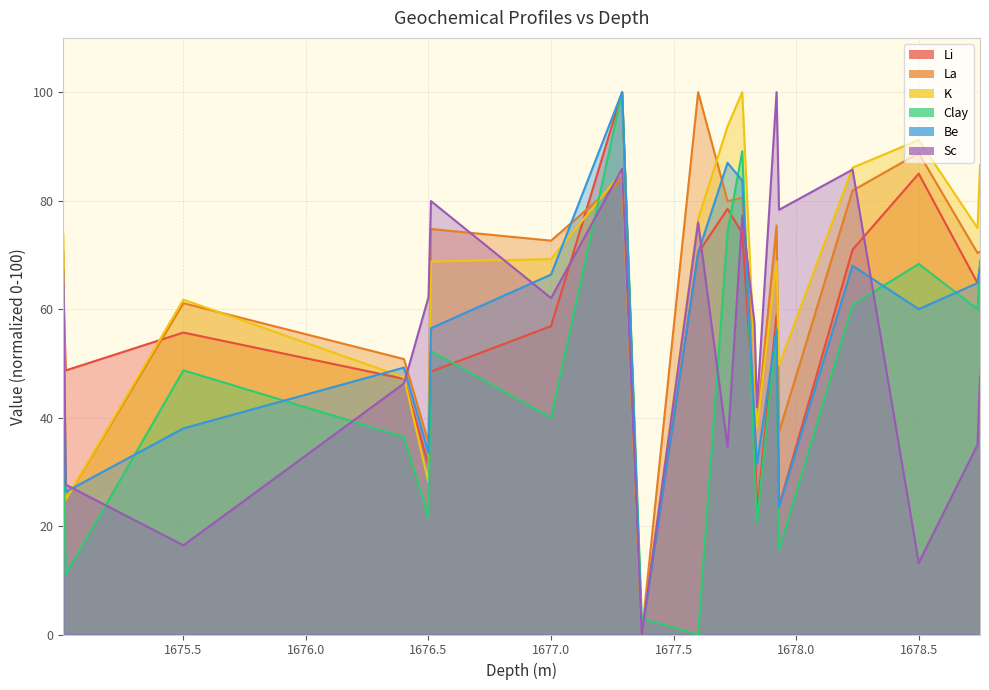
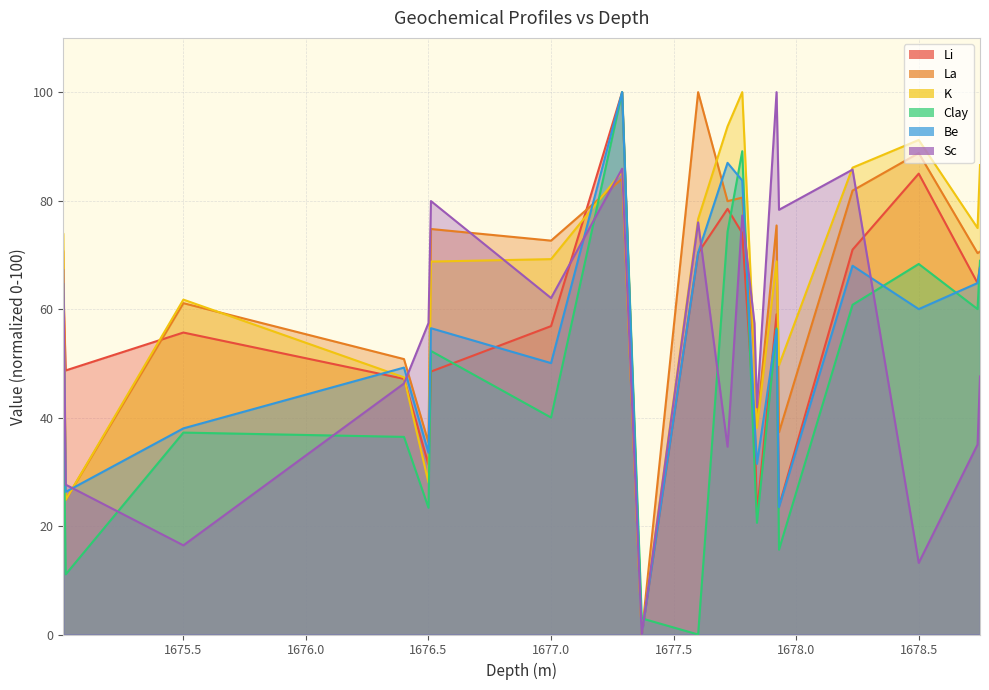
Clay, 1675.5: 49 -> 37
Clay, 1676.5: 22 -> 23
Sc, 1676.5: 62 -> 57
Be, 1677.0: 66 -> 50
